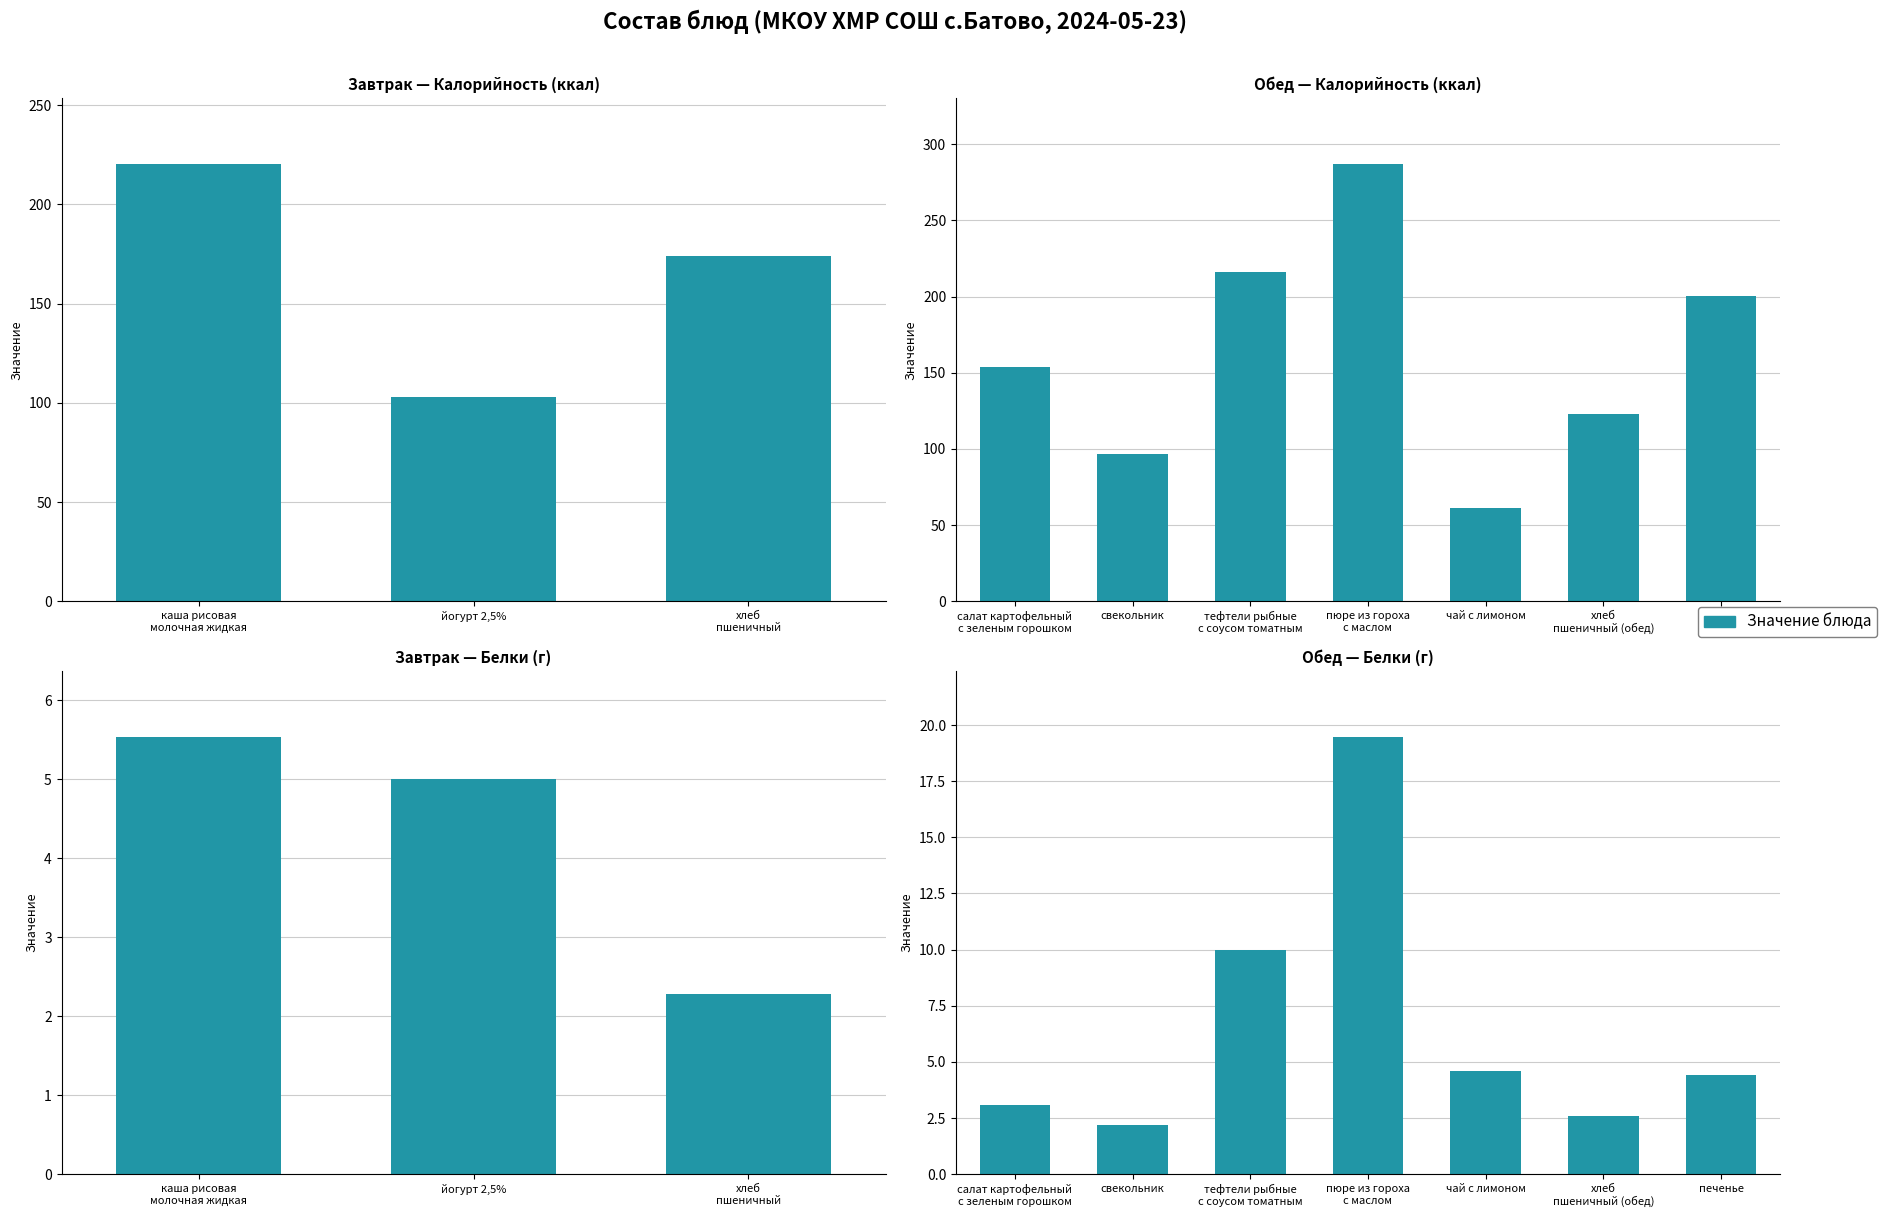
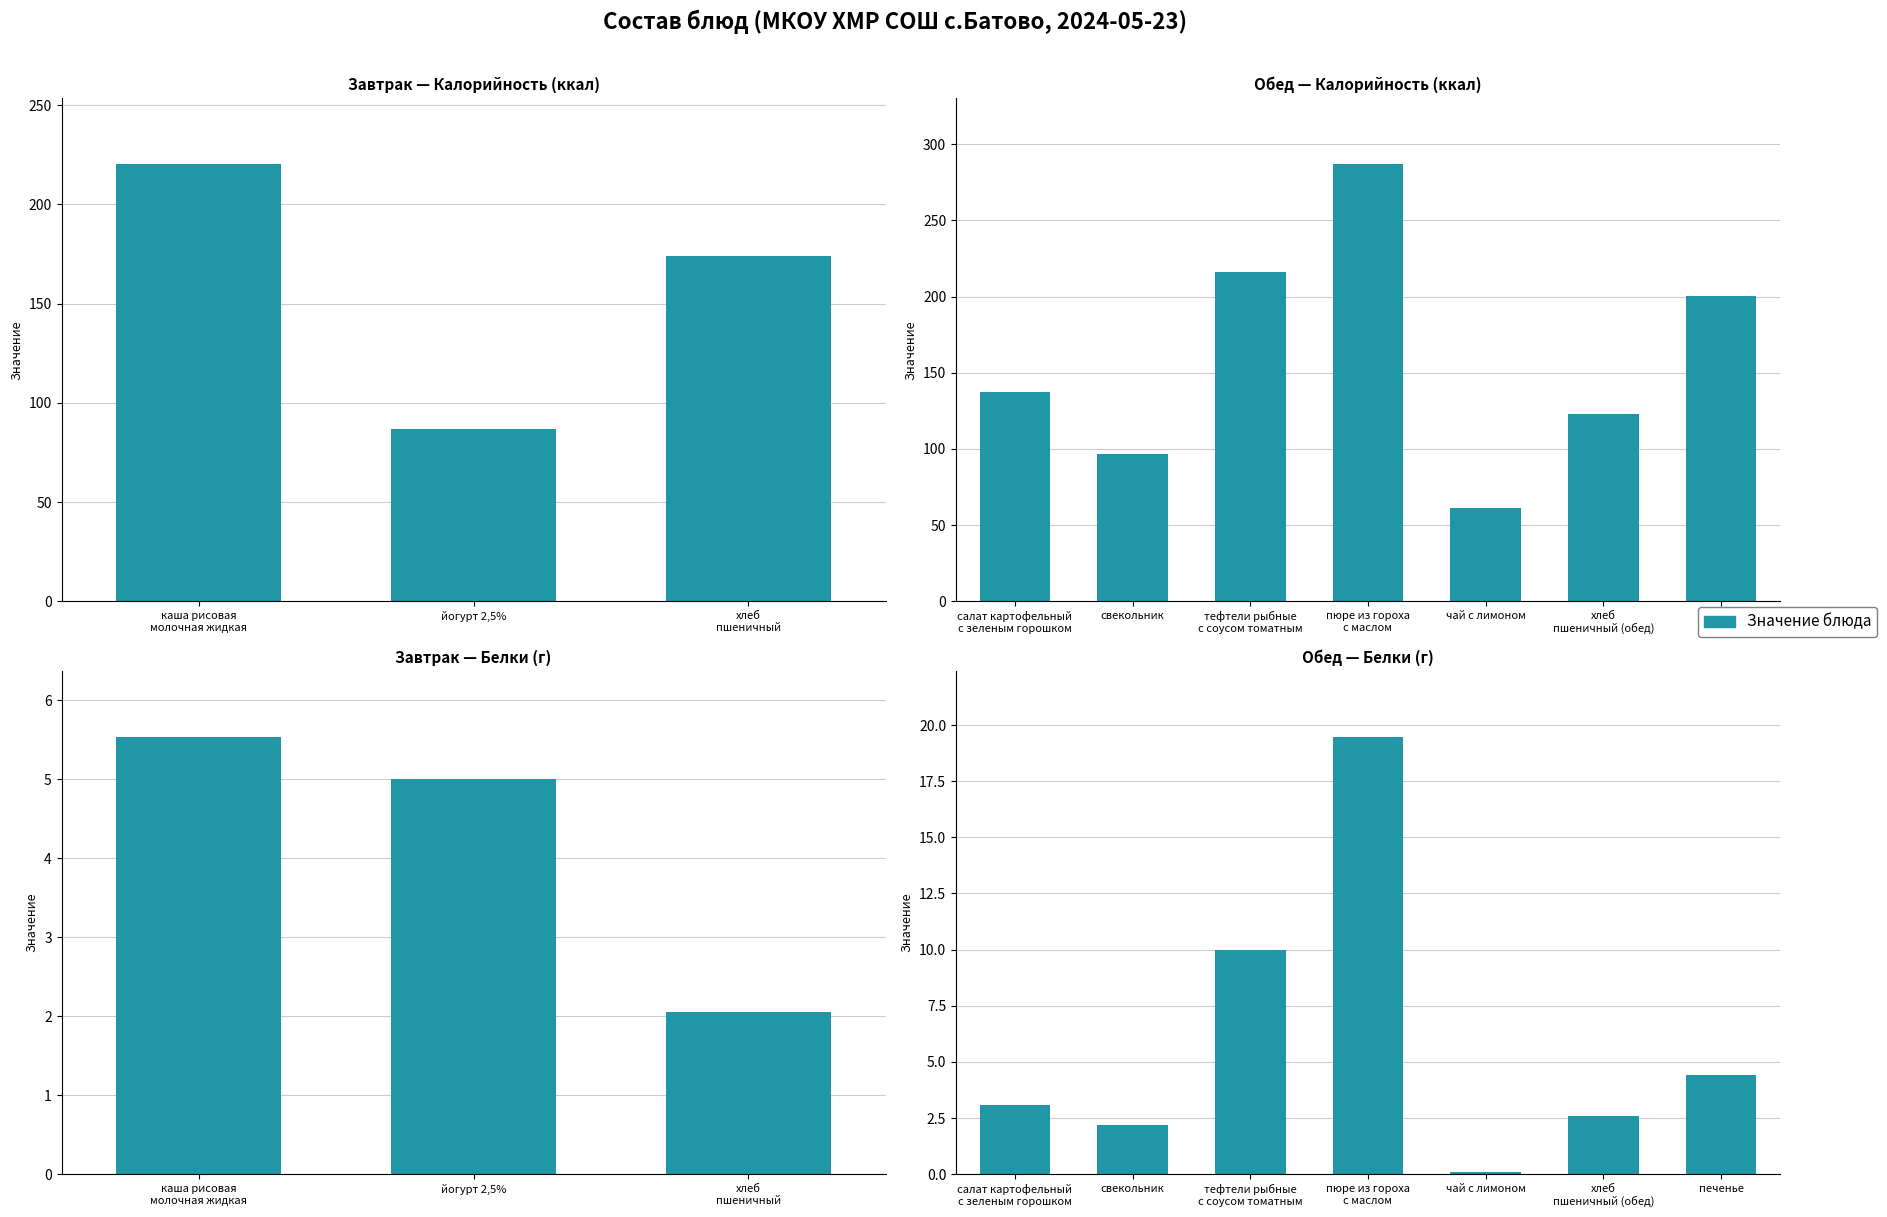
Завтрак — Калорийность (ккал), йогурт 2,5%: 103 -> 87
Обед — Калорийность (ккал), салат картофельный с зеленым горошком: 154 -> 137
Завтрак — Белки (г), хлеб пшеничный: 2.3 -> 2.1
Обед — Белки (г), чай с лимоном: 4.6 -> 0.1
